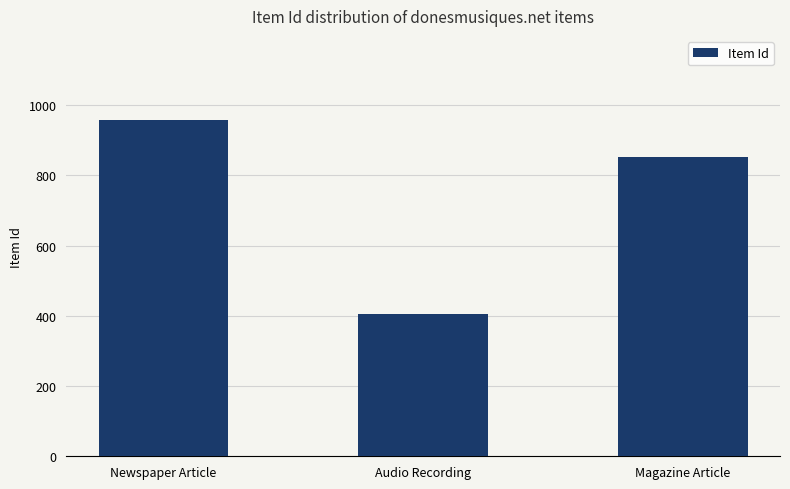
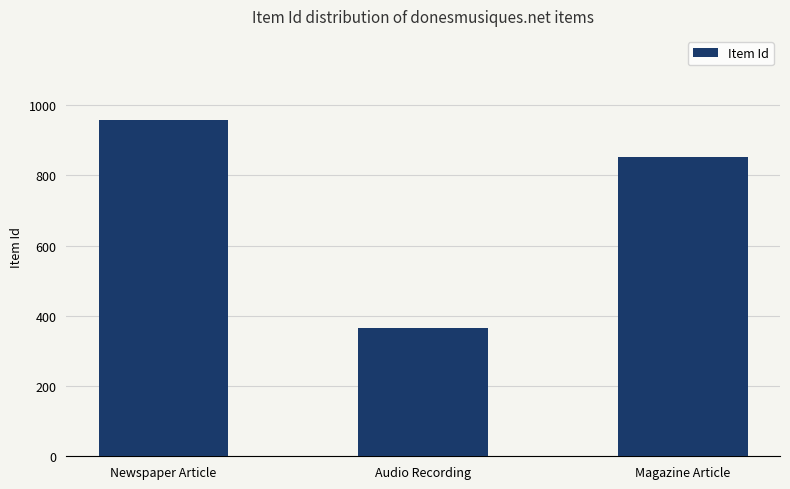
Audio Recording: 410 -> 370
